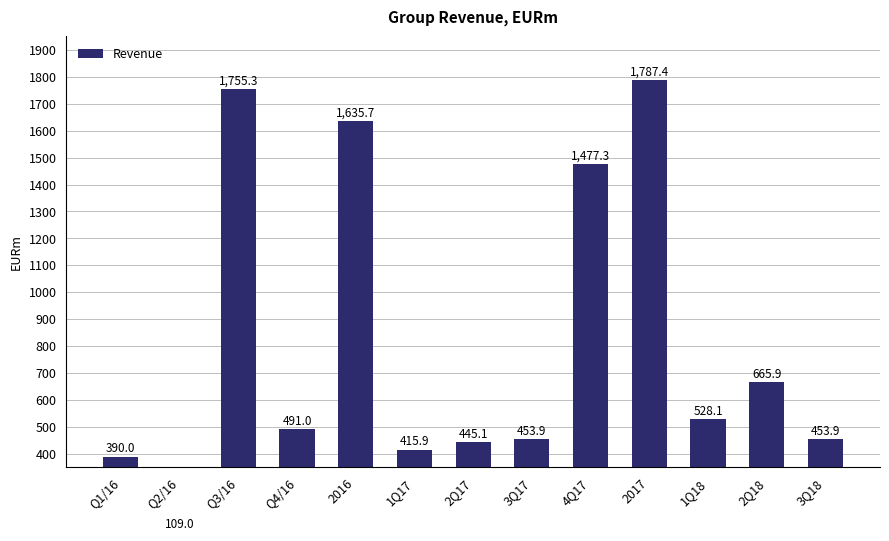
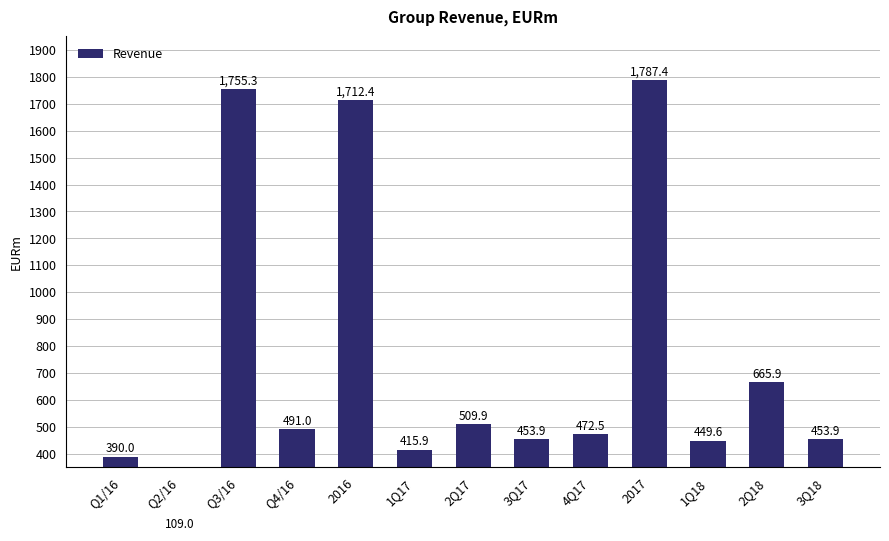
2016: 1,635.7 -> 1,712.4
2Q17: 445.1 -> 509.9
4Q17: 1,477.3 -> 472.5
1Q18: 528.1 -> 449.6
